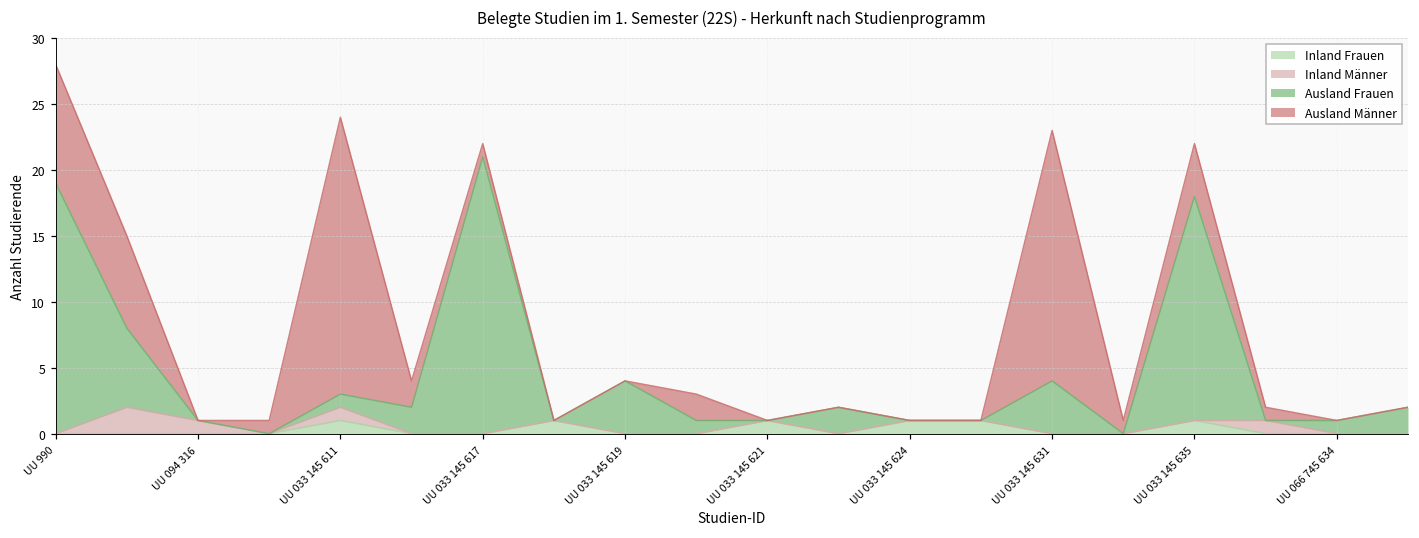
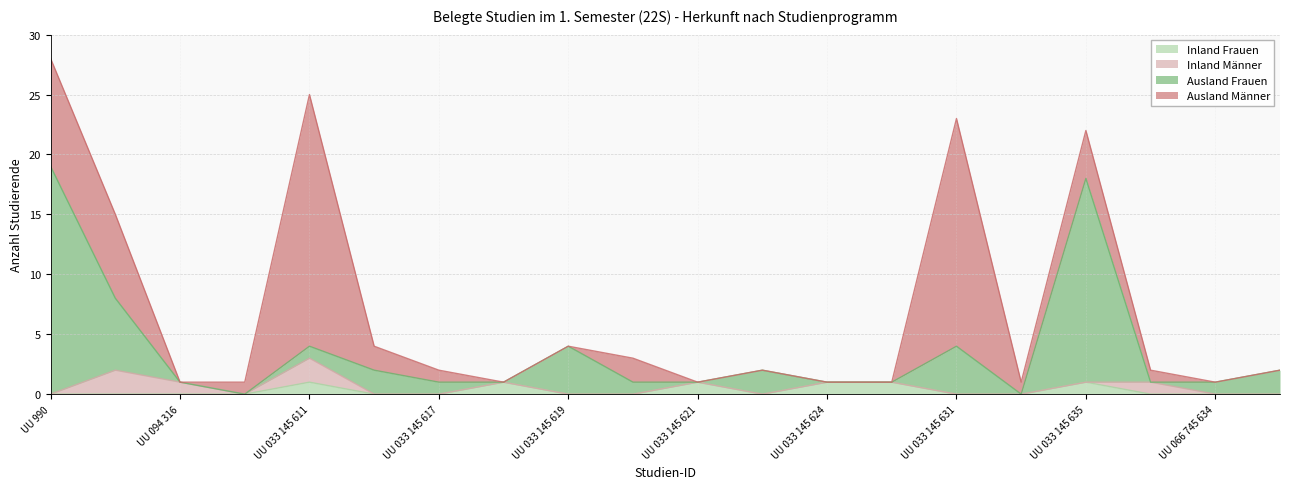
Inland Männer, UU 033 145 611: 1 -> 2
Ausland Frauen, UU 033 145 617: 21 -> 1
